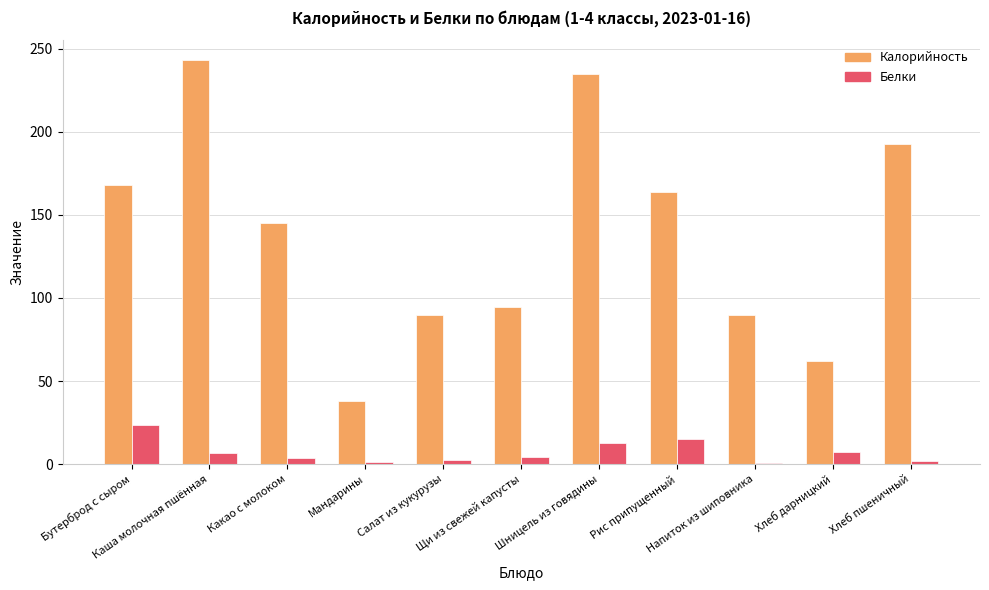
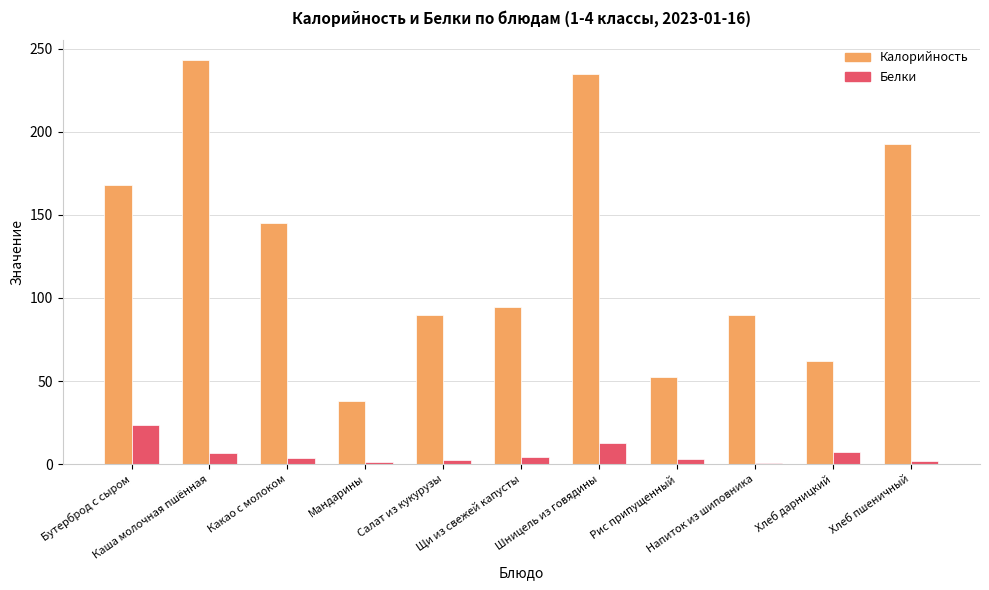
Калорийность, Рис припущенный: 164 -> 52
Белки, Рис припущенный: 15 -> 3
